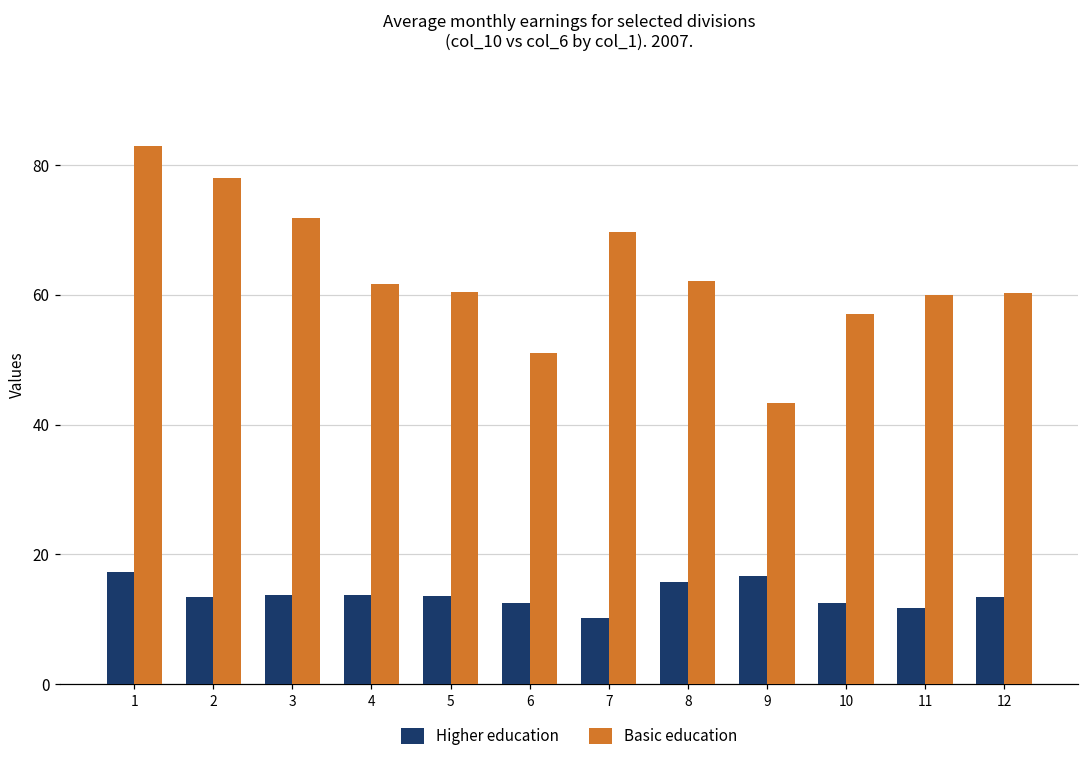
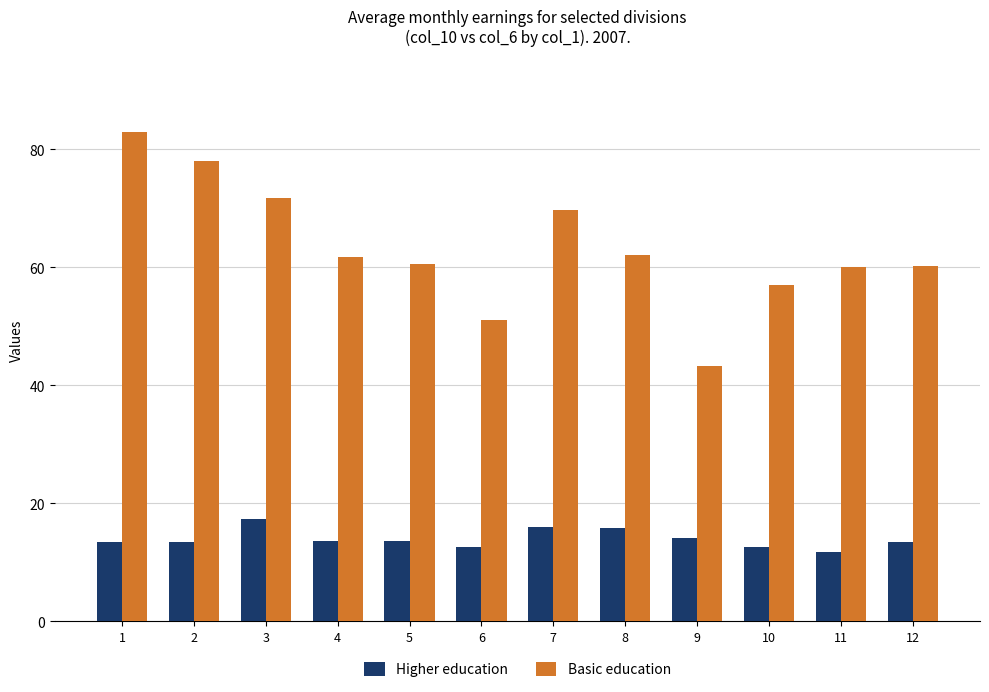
Higher education, 1: 17 -> 13
Higher education, 3: 14 -> 17
Higher education, 7: 10 -> 16
Higher education, 9: 17 -> 14
